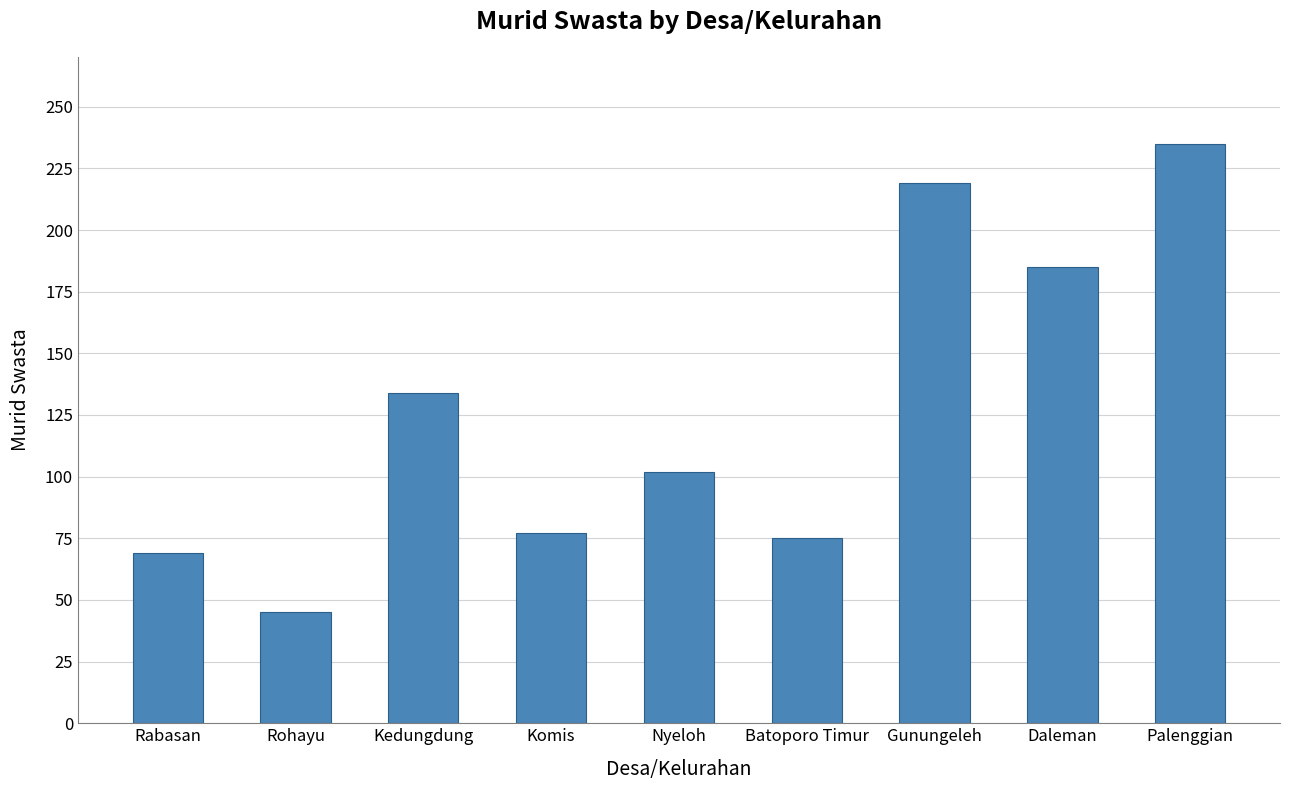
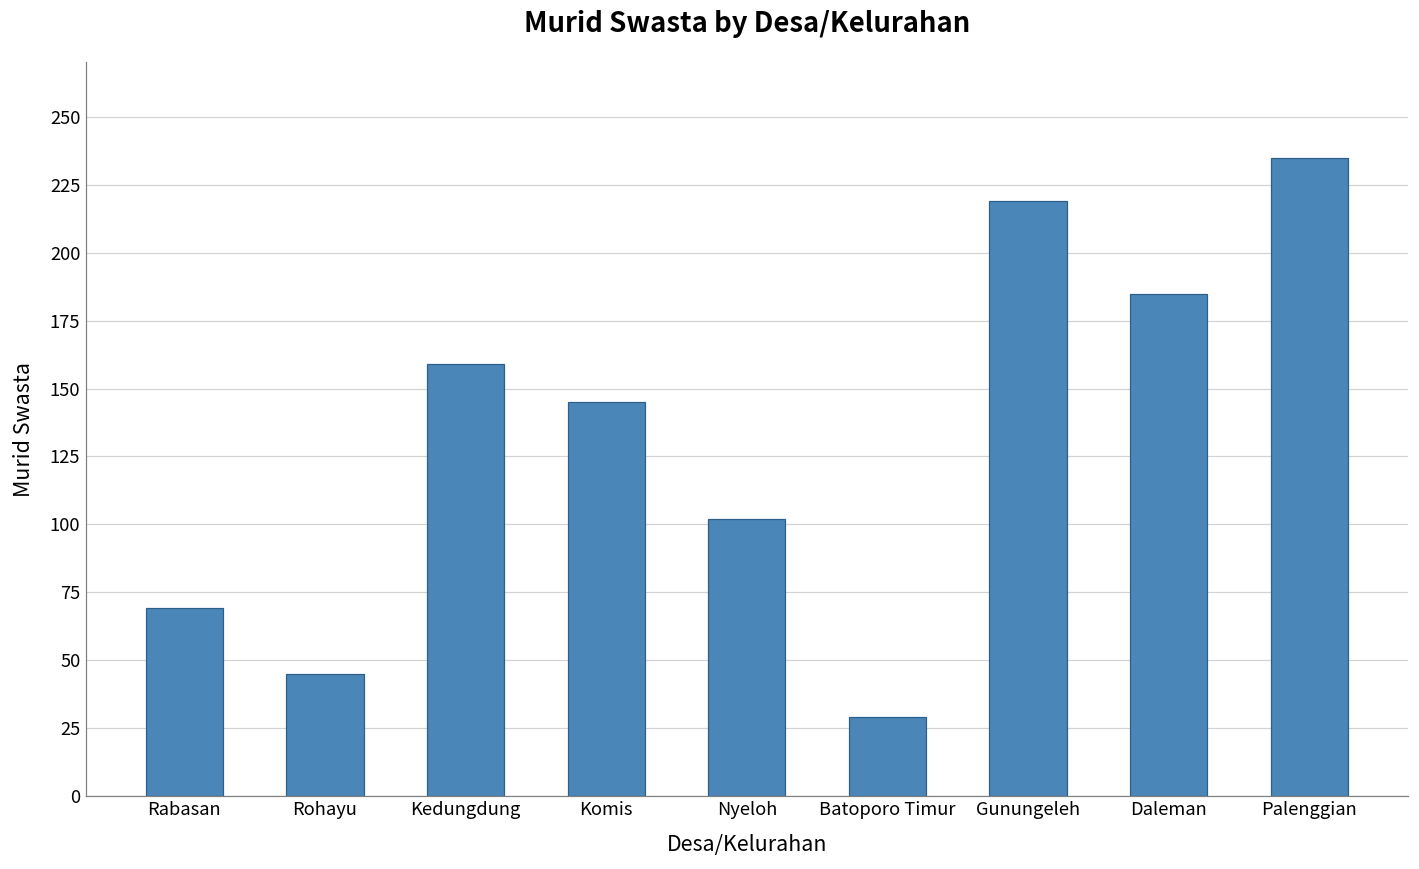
Kedungdung: 134 -> 159
Komis: 77 -> 145
Batoporo Timur: 75 -> 29
